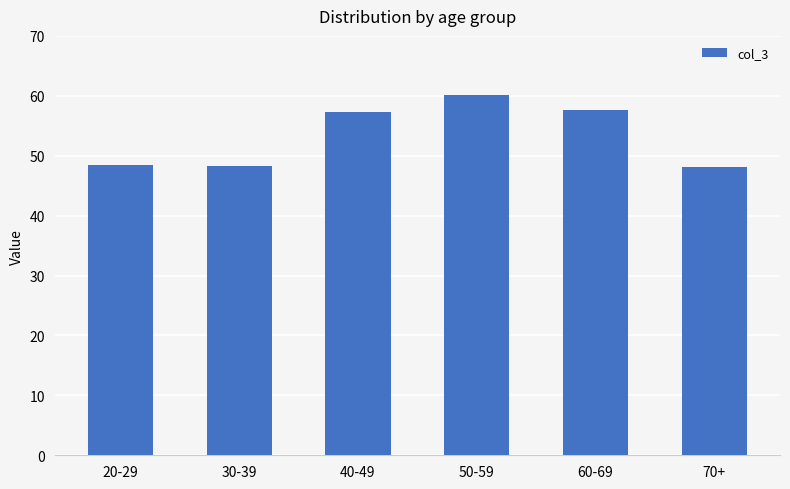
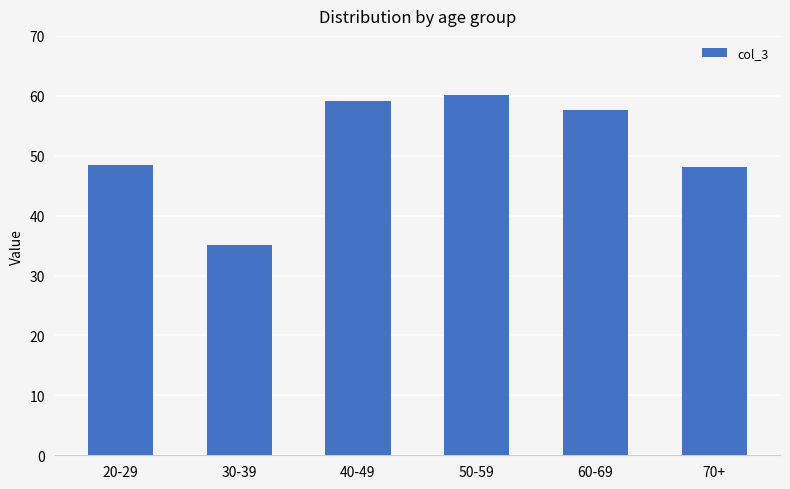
30-39: 48 -> 35
40-49: 57 -> 59
